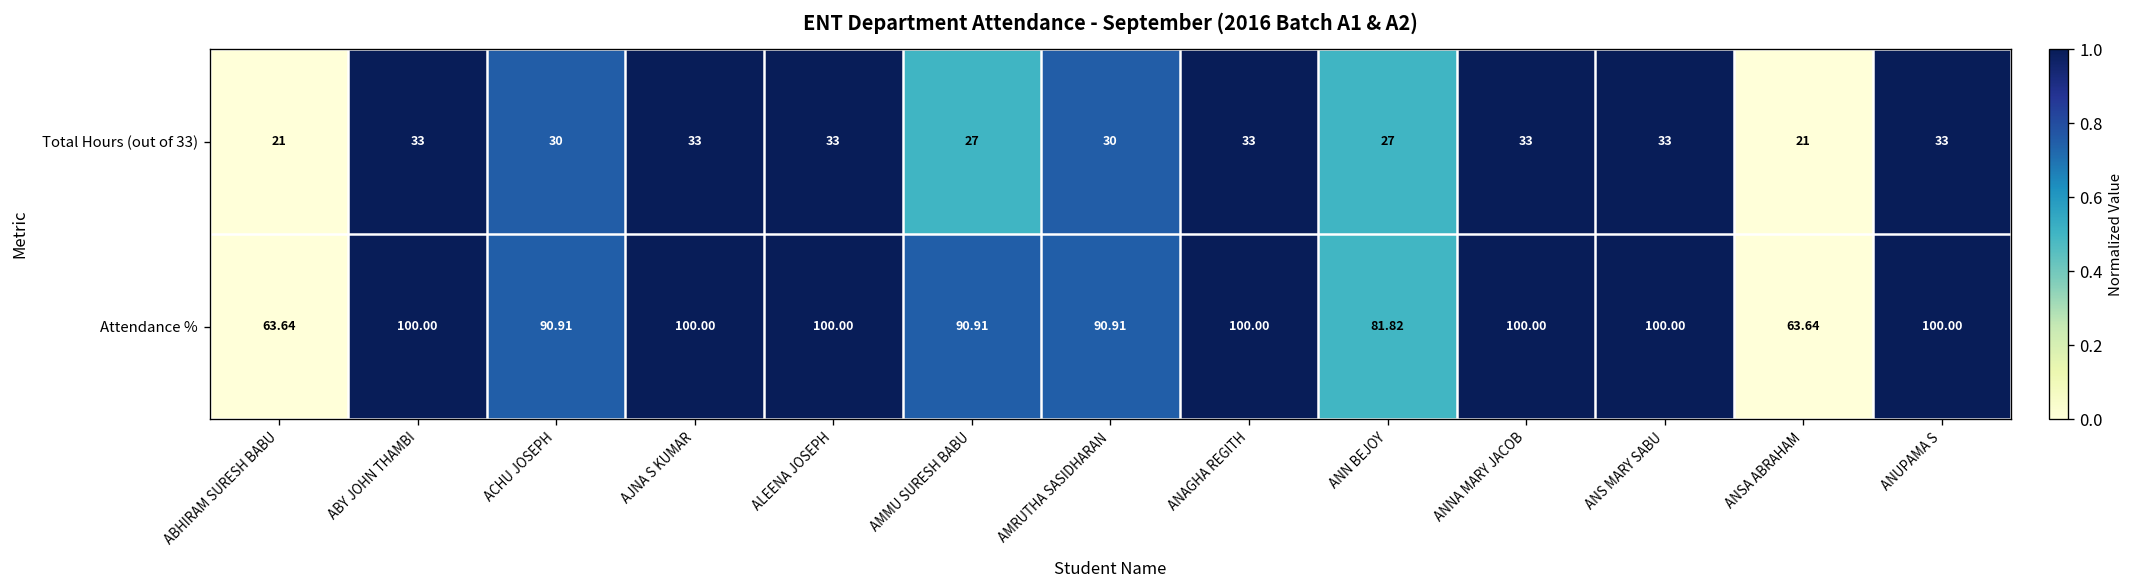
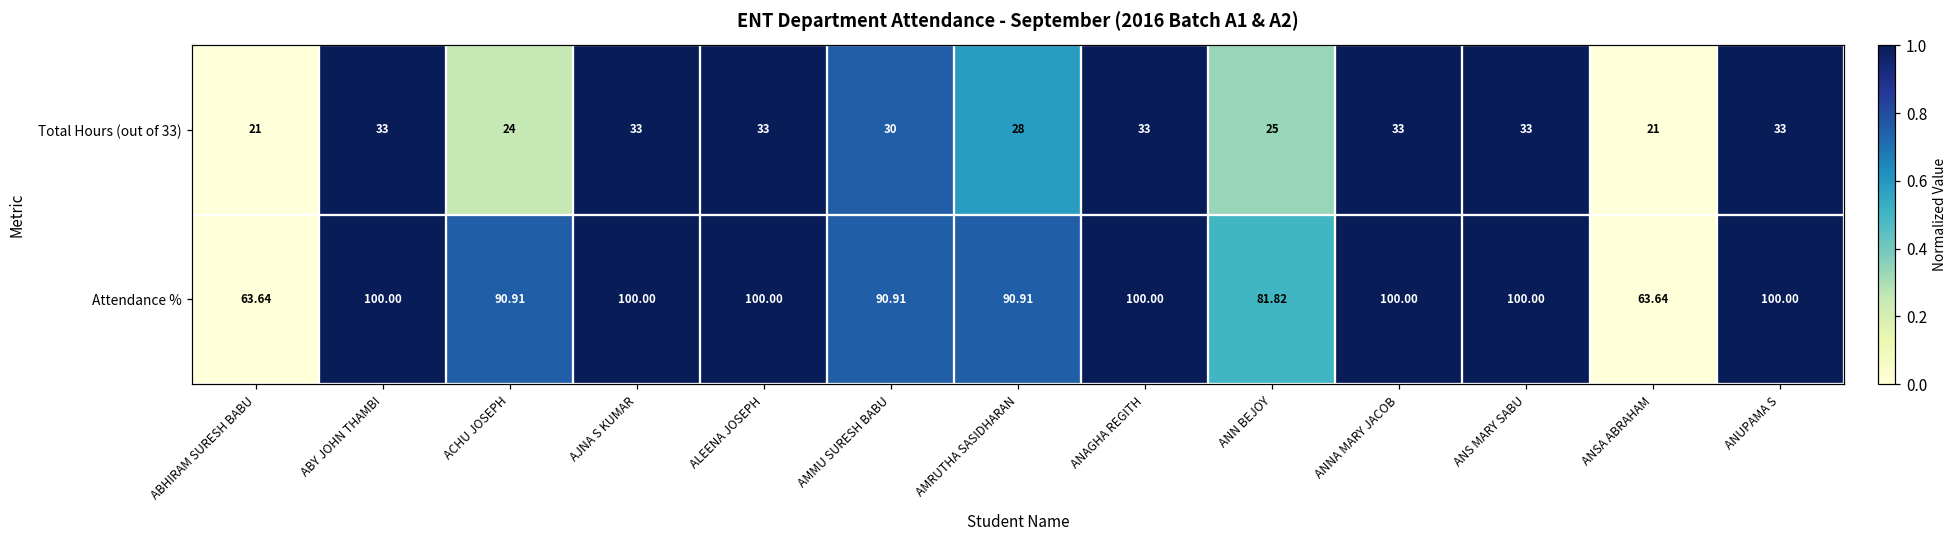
Total Hours (out of 33), ACHU JOSEPH: 30 -> 24
Total Hours (out of 33), AMMU SURESH BABU: 27 -> 30
Total Hours (out of 33), AMRUTHA SASIDHARAN: 30 -> 28
Total Hours (out of 33), ANN BEJOY: 27 -> 25
